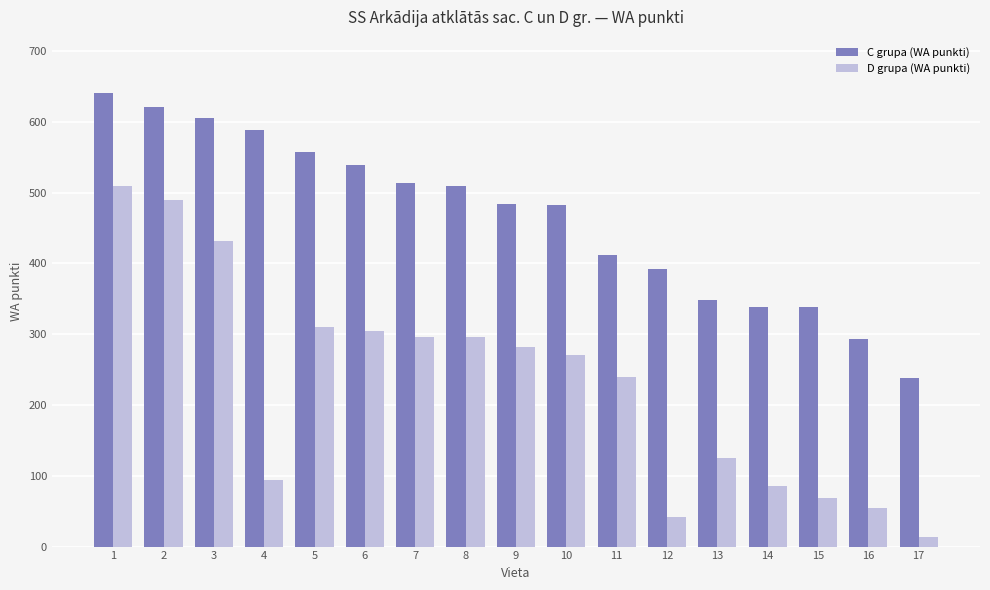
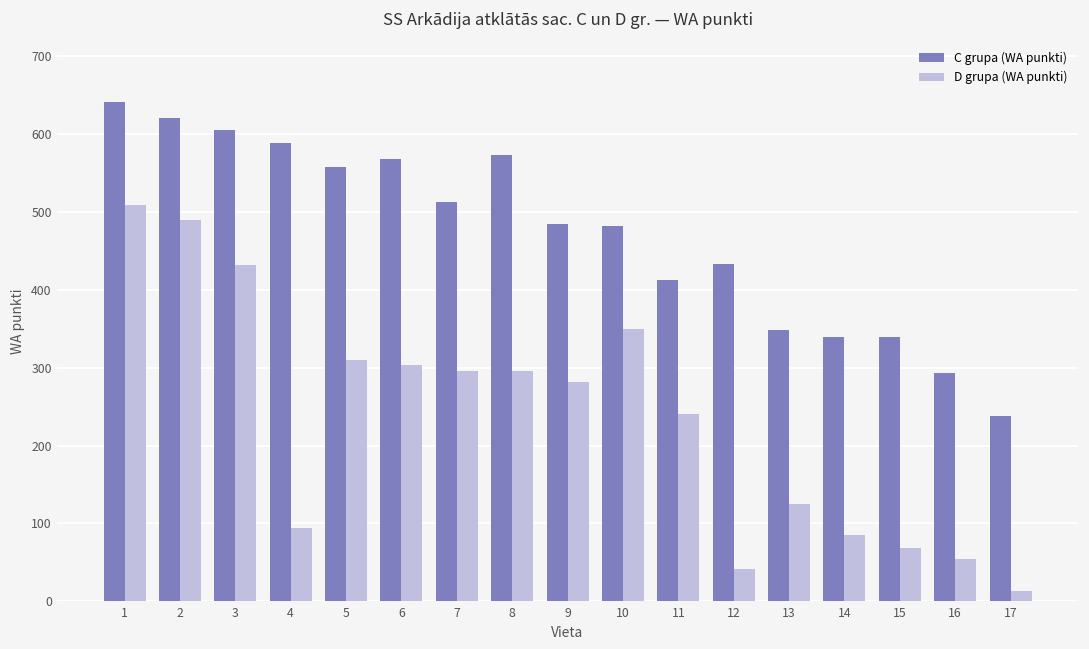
C grupa (WA punkti), 6: 540 -> 570
C grupa (WA punkti), 8: 510 -> 570
D grupa (WA punkti), 10: 270 -> 350
C grupa (WA punkti), 12: 390 -> 430
